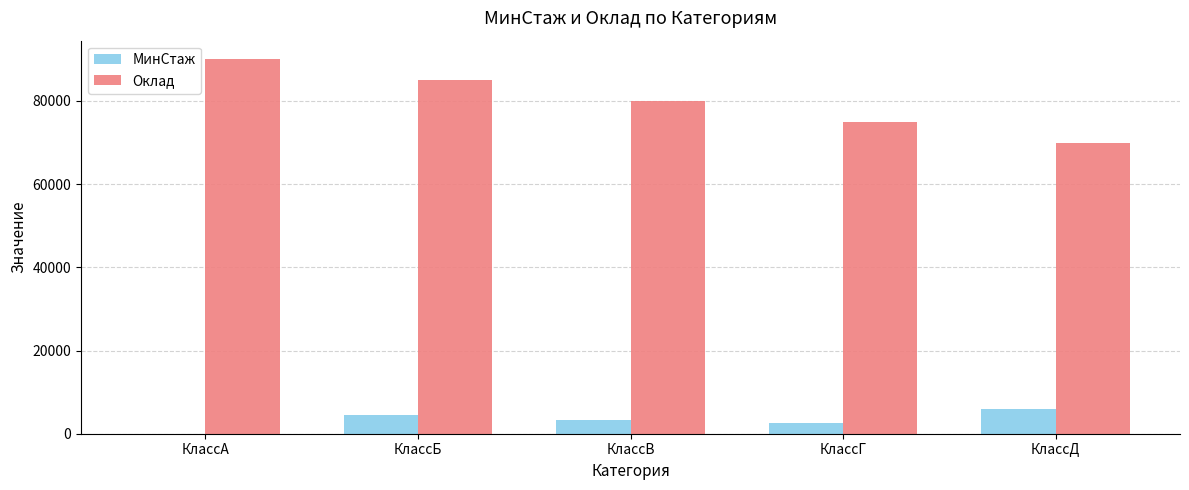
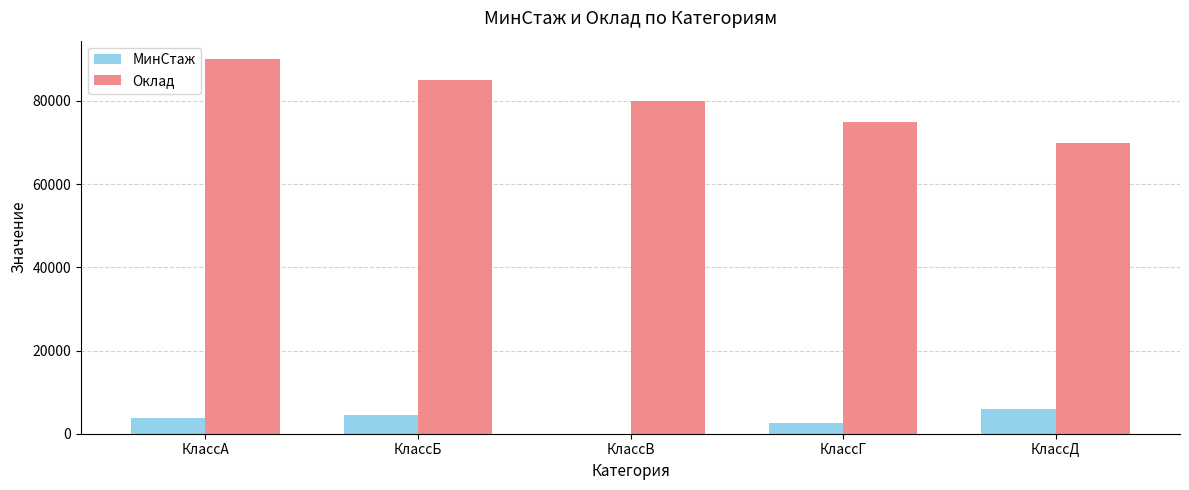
МинСтаж, КлассА: 0 -> 4000
МинСтаж, КлассВ: 3000 -> 0
